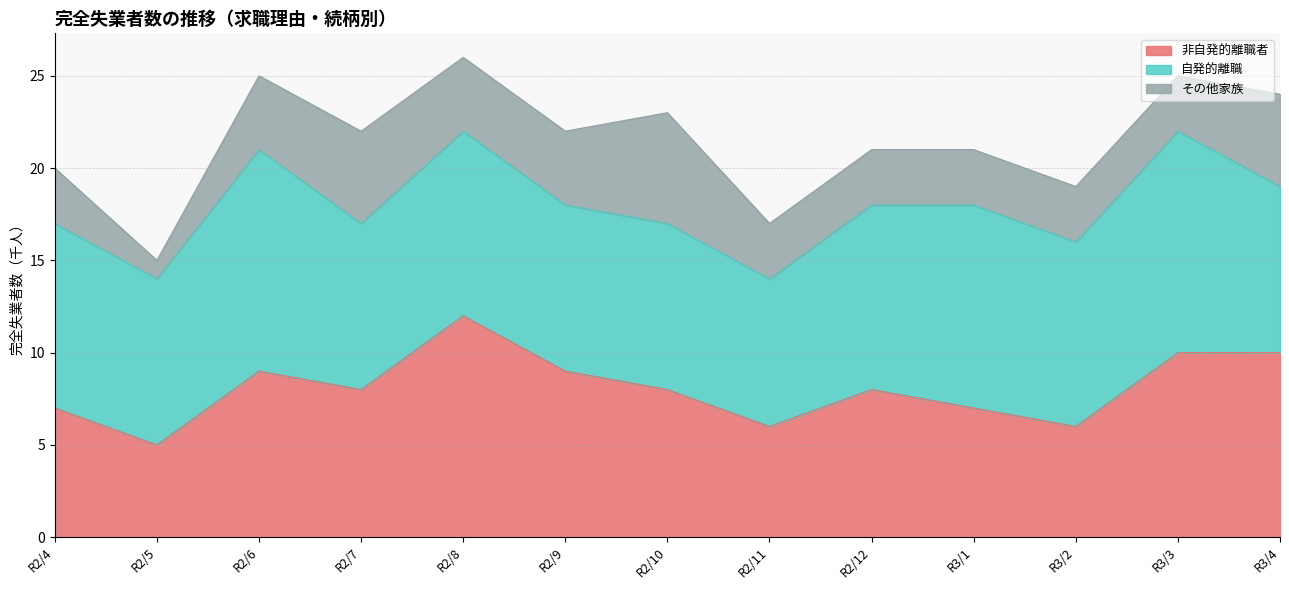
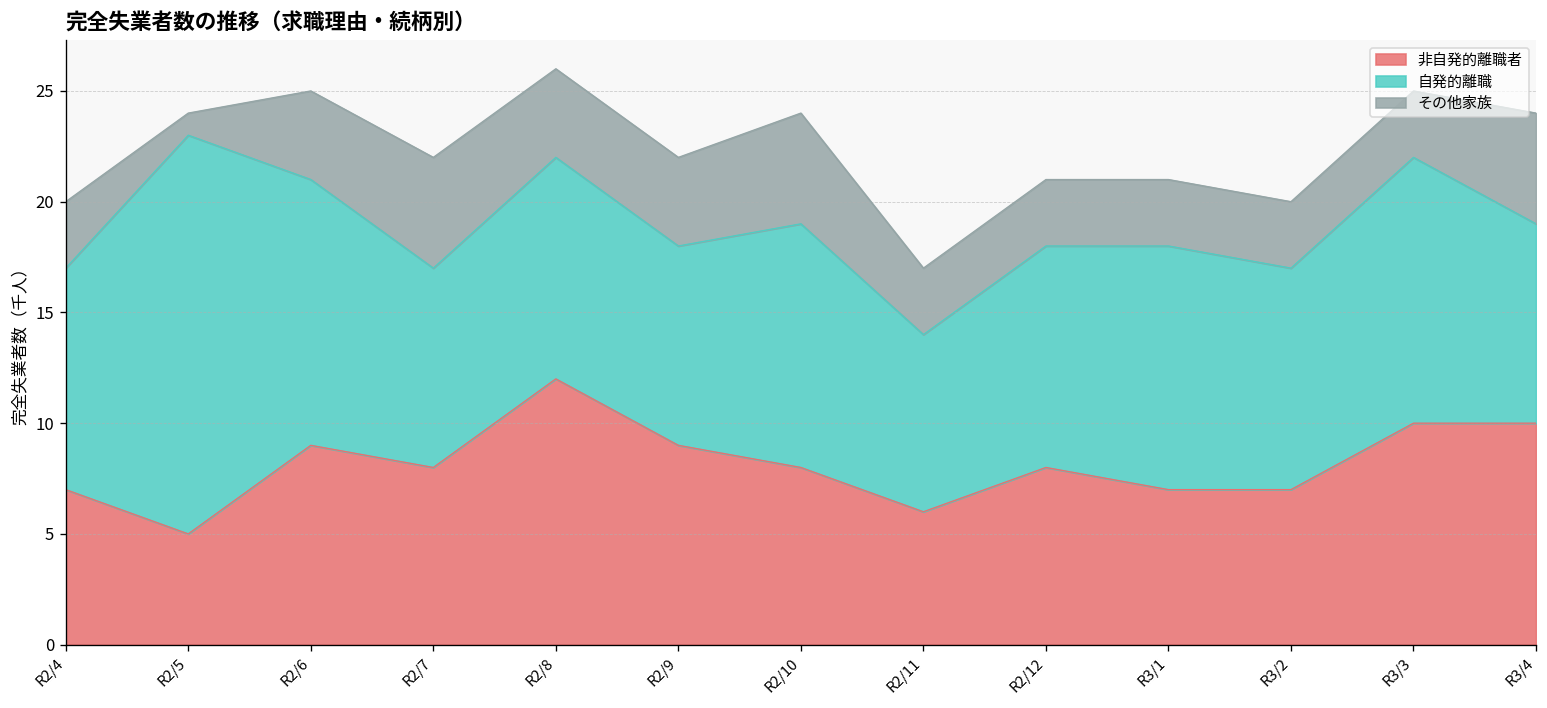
自発的離職, R2/5: 9 -> 18
自発的離職, R2/10: 9 -> 11
その他家族, R2/10: 6 -> 5
非自発的離職者, R3/2: 6 -> 7
